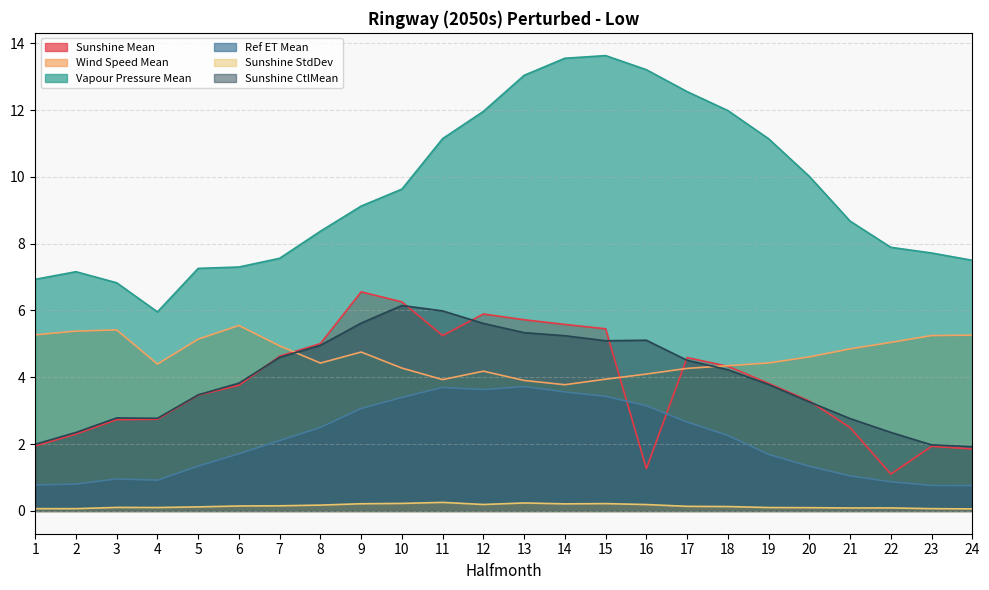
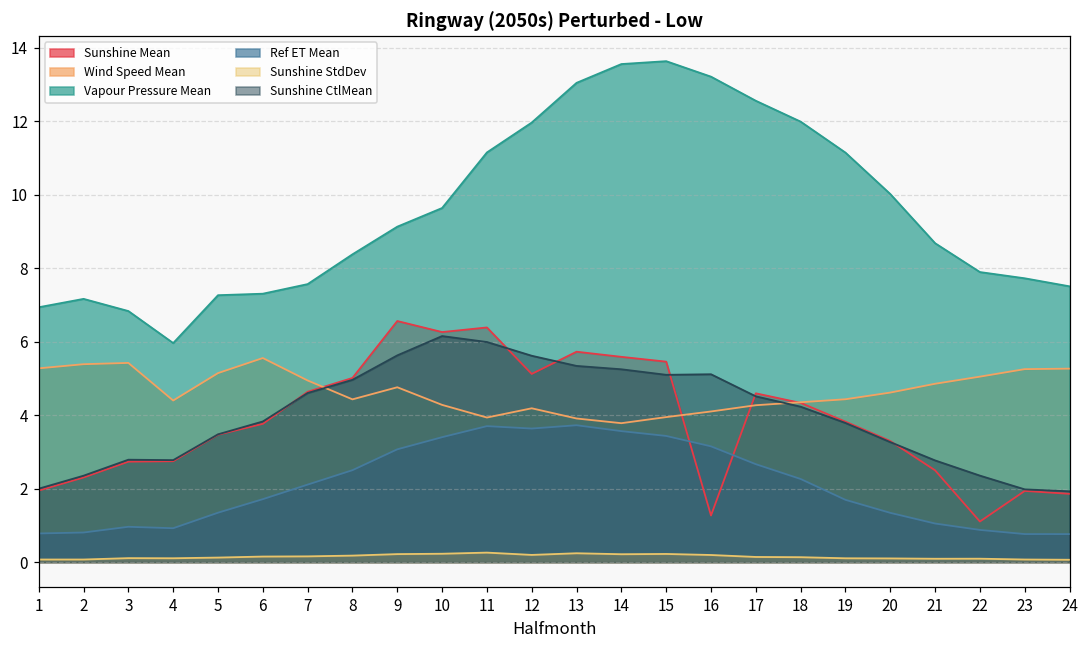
Sunshine Mean, 11: 5.2 -> 6.4
Sunshine Mean, 12: 5.9 -> 5.1
